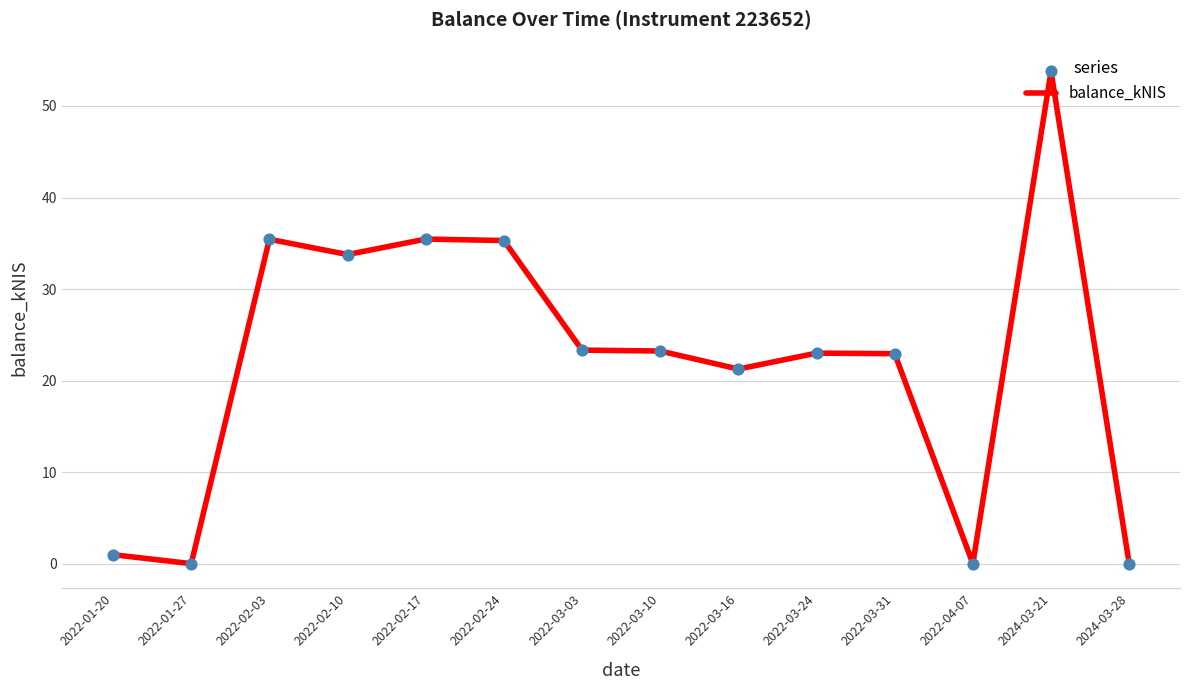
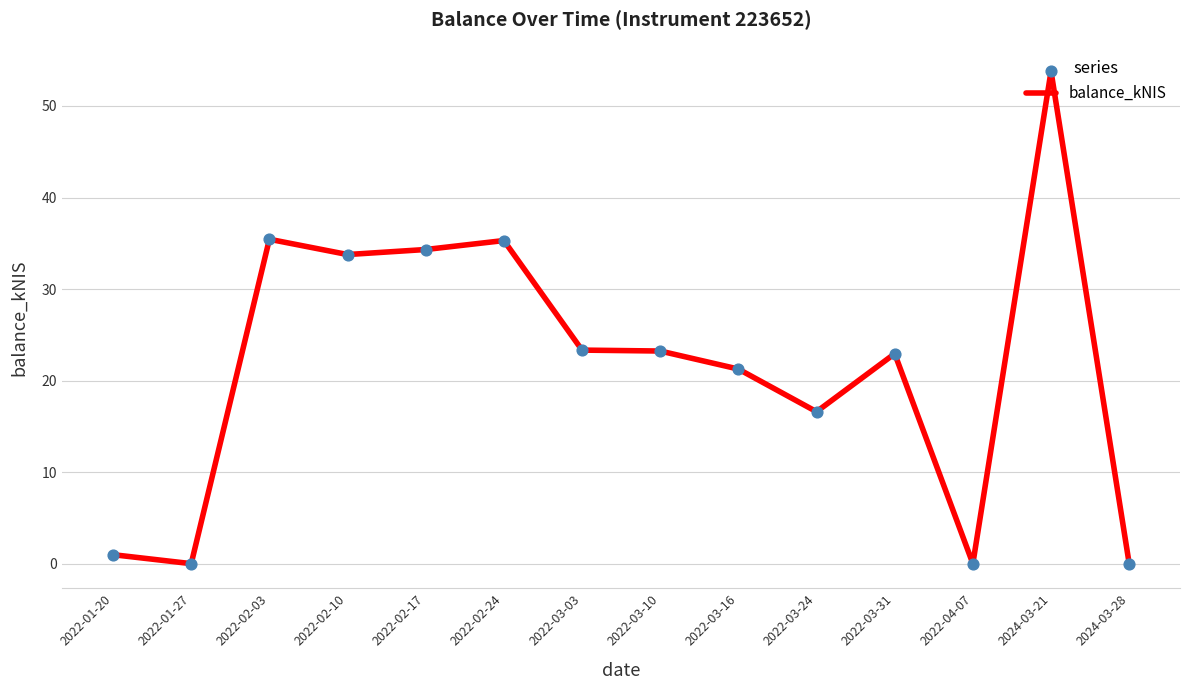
2022-02-17: 35 -> 34
2022-03-24: 23 -> 17
